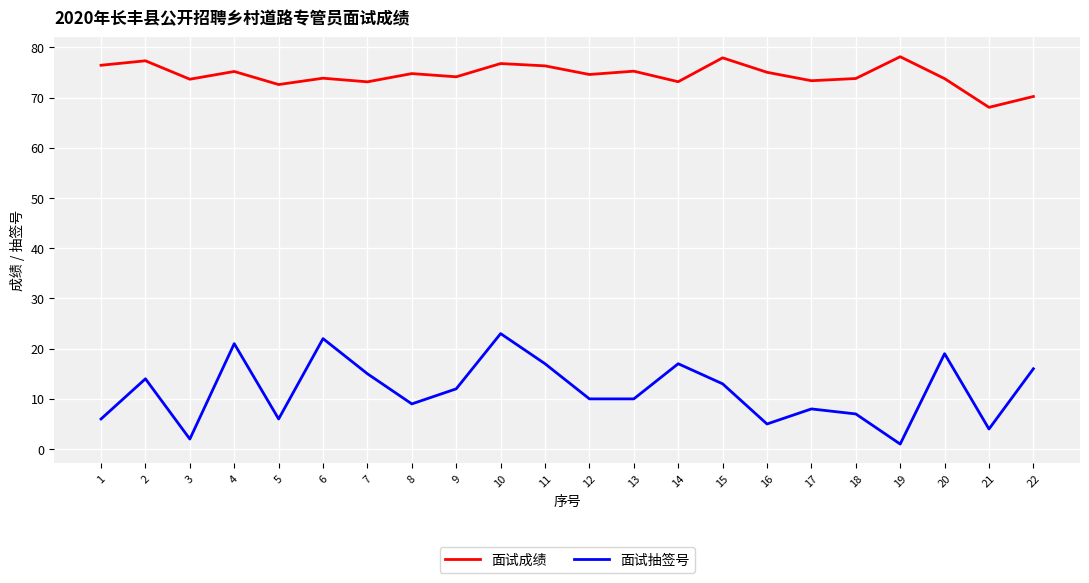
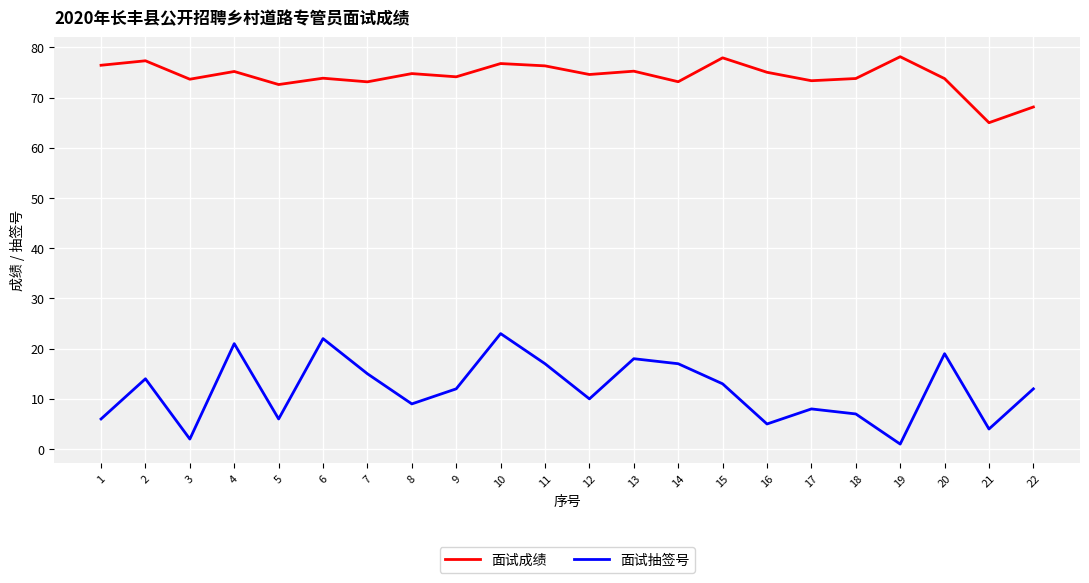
面试抽签号, 13: 10 -> 18
面试成绩, 21: 68 -> 65
面试成绩, 22: 70 -> 68
面试抽签号, 22: 16 -> 12
